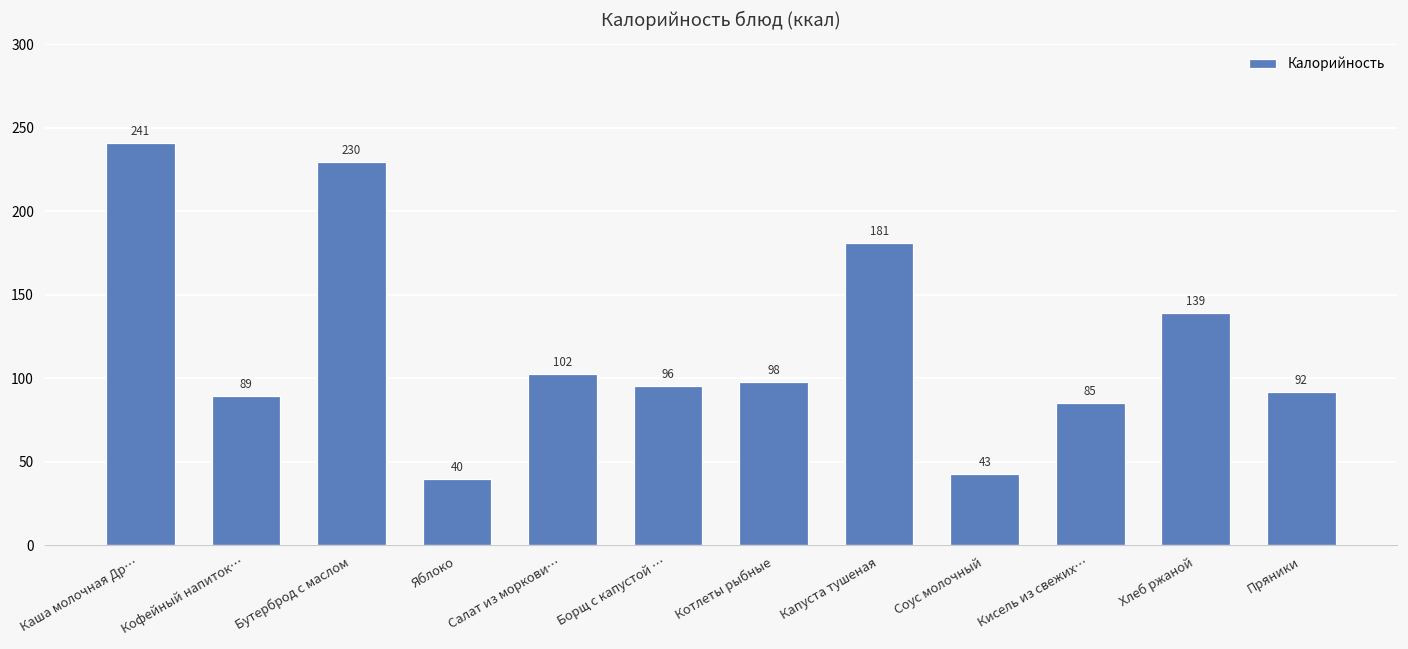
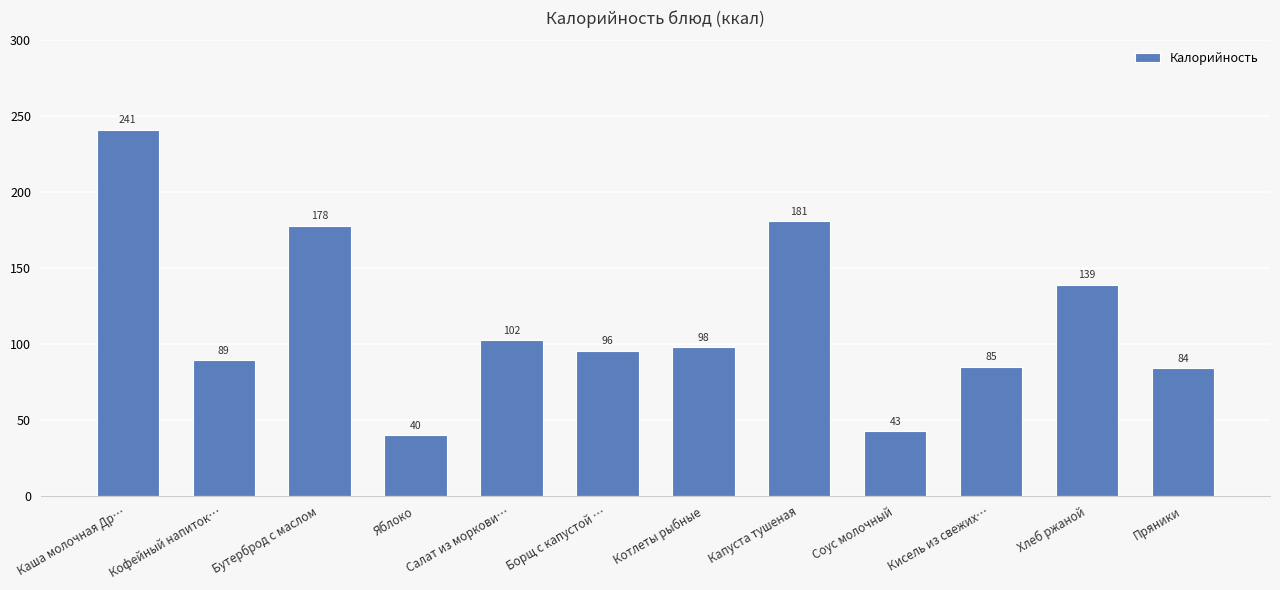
Бутерброд с маслом: 230 -> 178
Пряники: 92 -> 84
